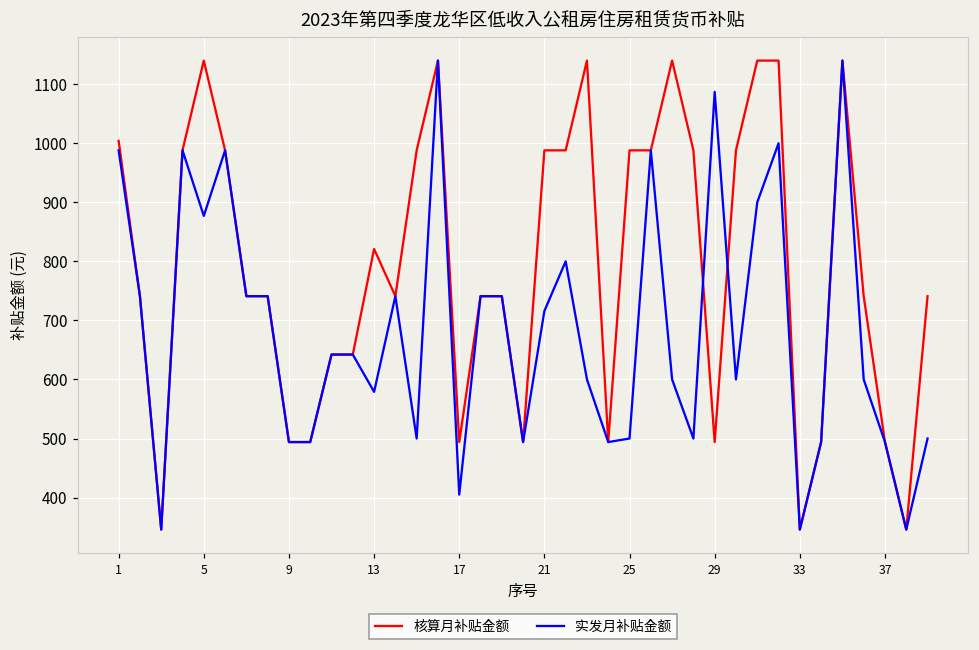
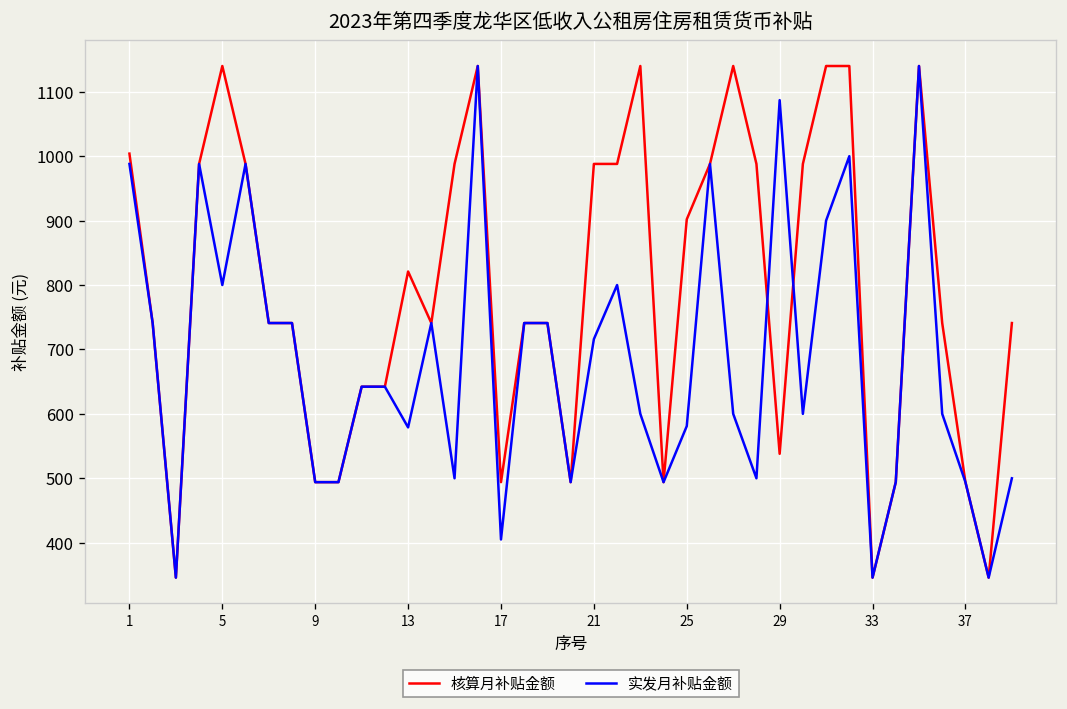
实发月补贴金额, 5: 880 -> 800
核算月补贴金额, 25: 990 -> 900
实发月补贴金额, 25: 500 -> 580
核算月补贴金额, 29: 490 -> 540
